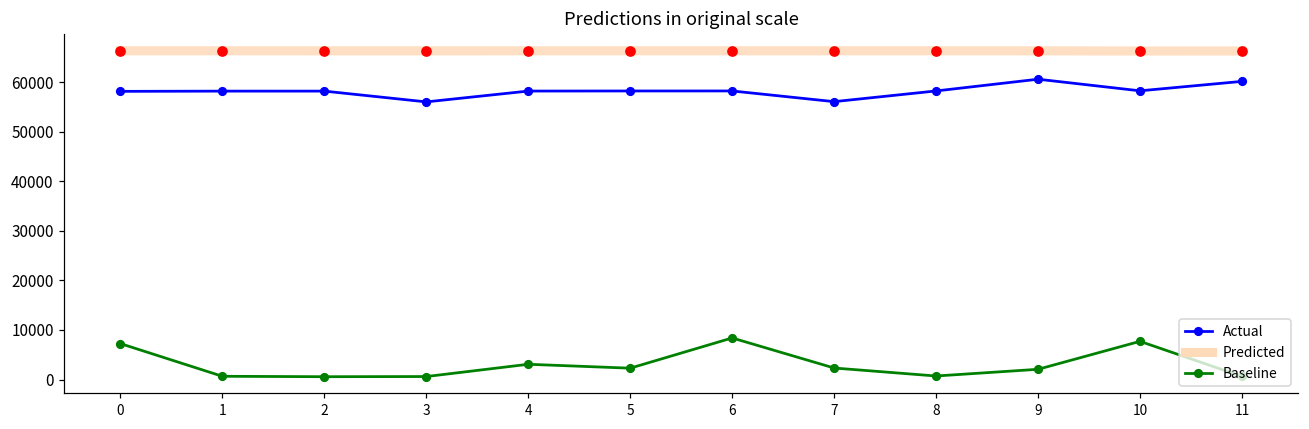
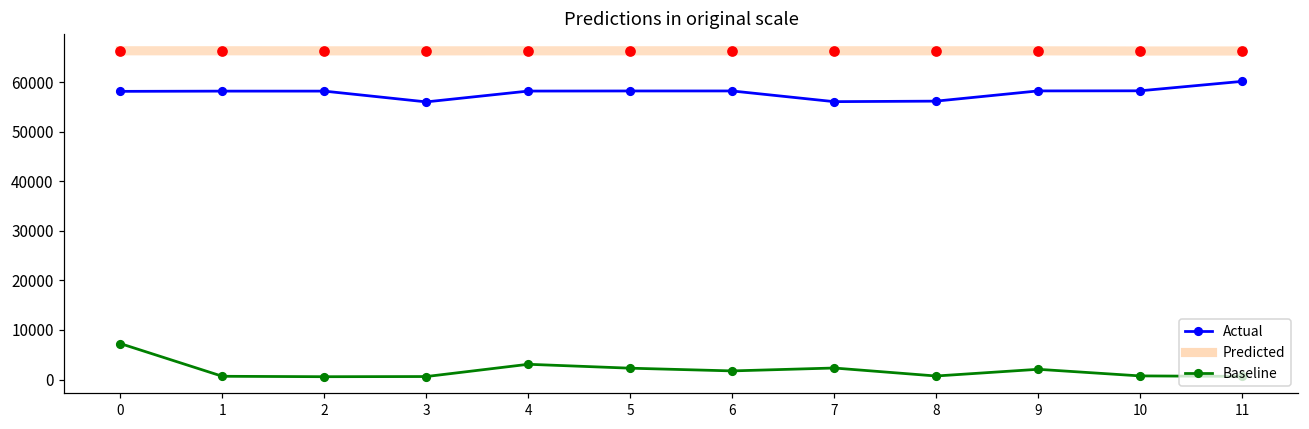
Baseline, 6: 8000 -> 2000
Actual, 8: 58000 -> 56000
Actual, 9: 61000 -> 58000
Baseline, 10: 8000 -> 1000
